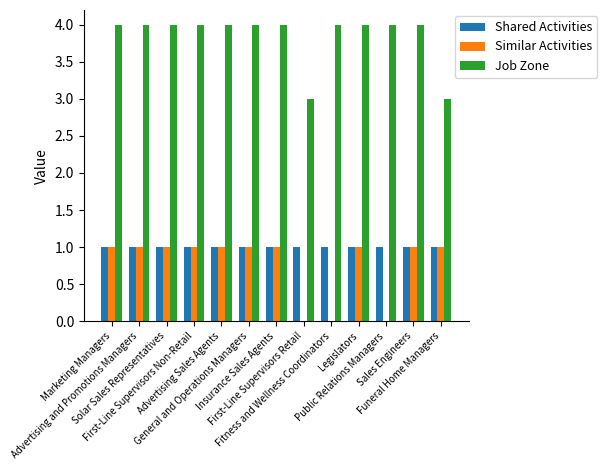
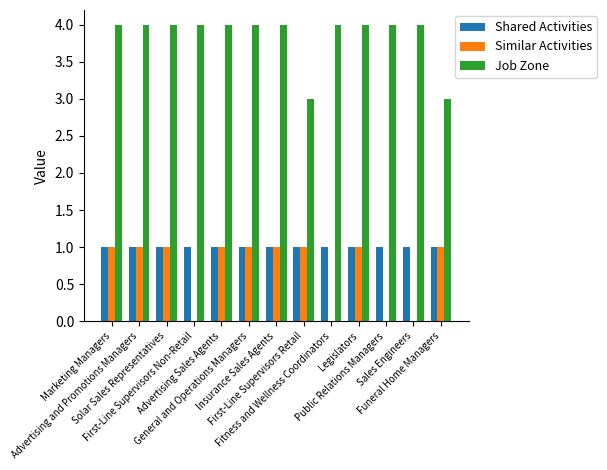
Similar Activities, First-Line Supervisors Non-Retail: 1 -> 0
Similar Activities, First-Line Supervisors Retail: 0 -> 1
Similar Activities, Sales Engineers: 1 -> 0
